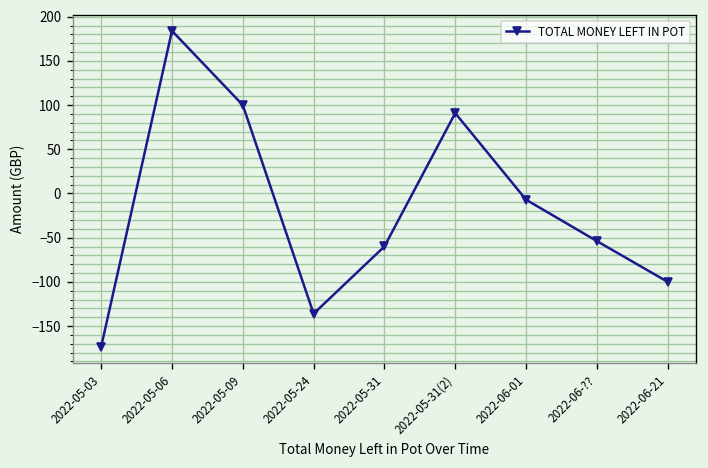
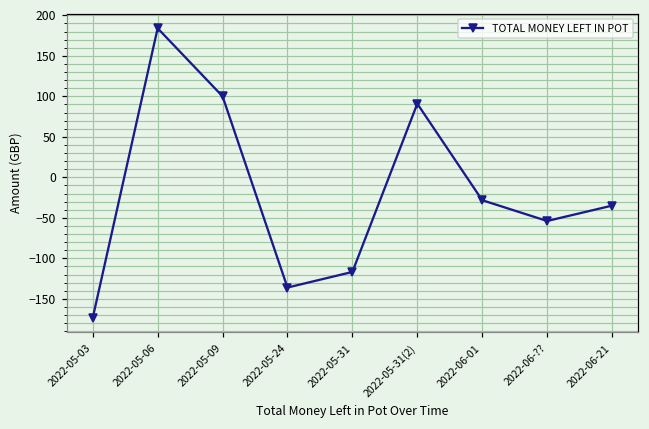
2022-05-31: -60 -> -120
2022-06-01: -10 -> -30
2022-06-21: -100 -> -30
